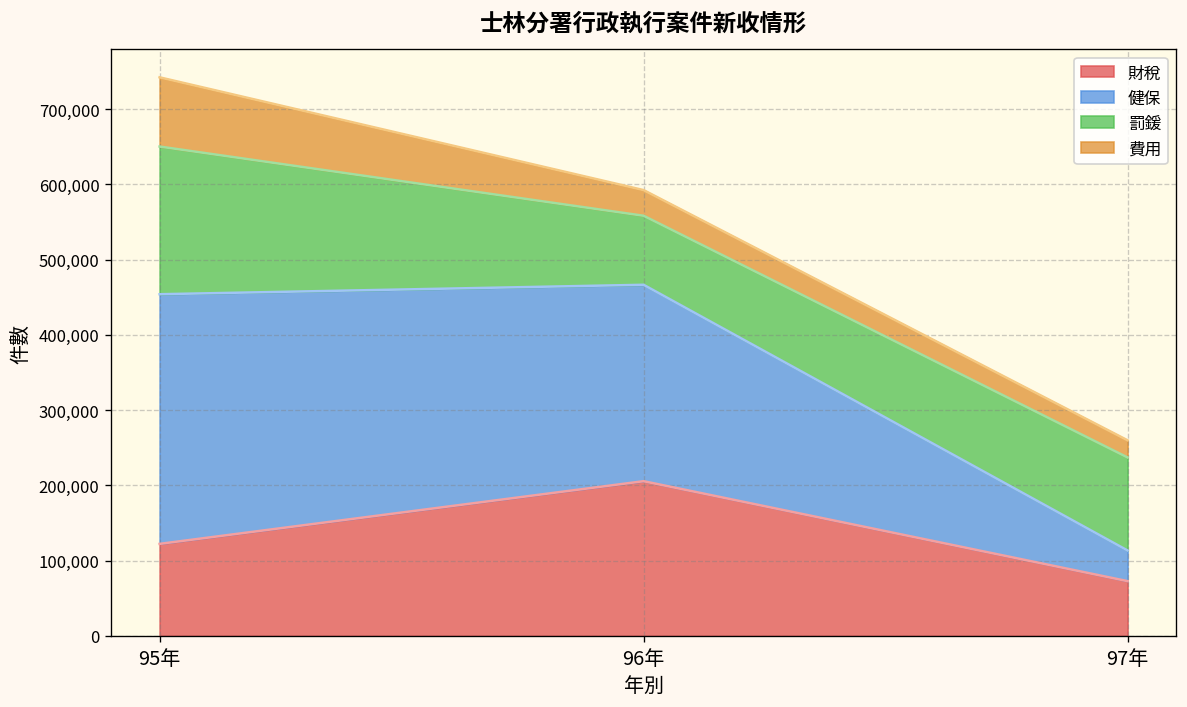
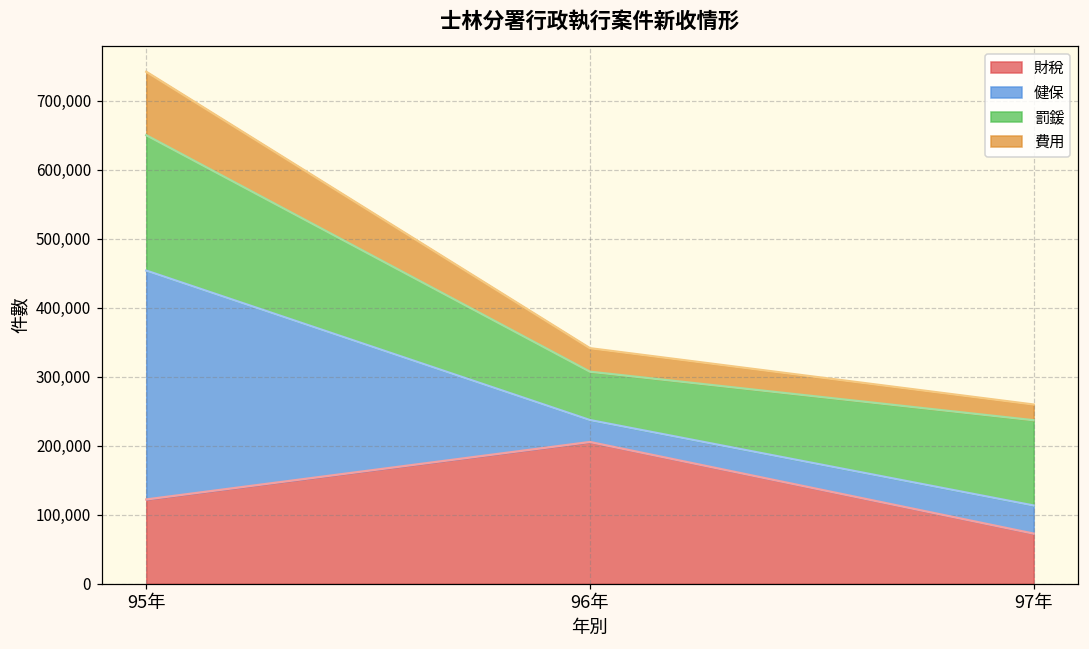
健保, 96年: 260,000 -> 30,000
罰鍰, 96年: 90,000 -> 70,000
